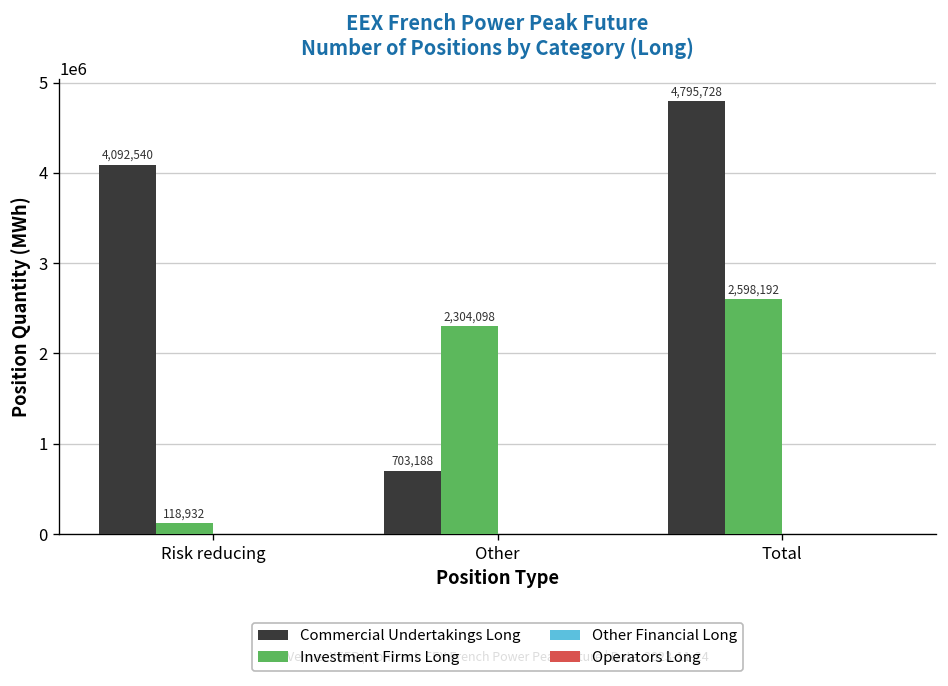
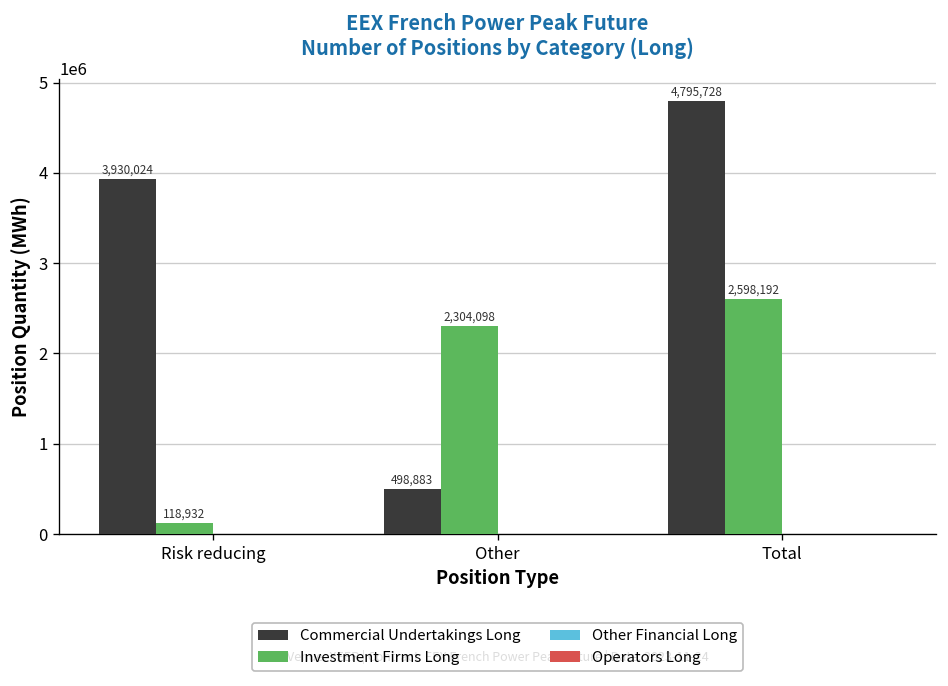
Commercial Undertakings Long, Risk reducing: 4,092,540 -> 3,930,024
Commercial Undertakings Long, Other: 703,188 -> 498,883
